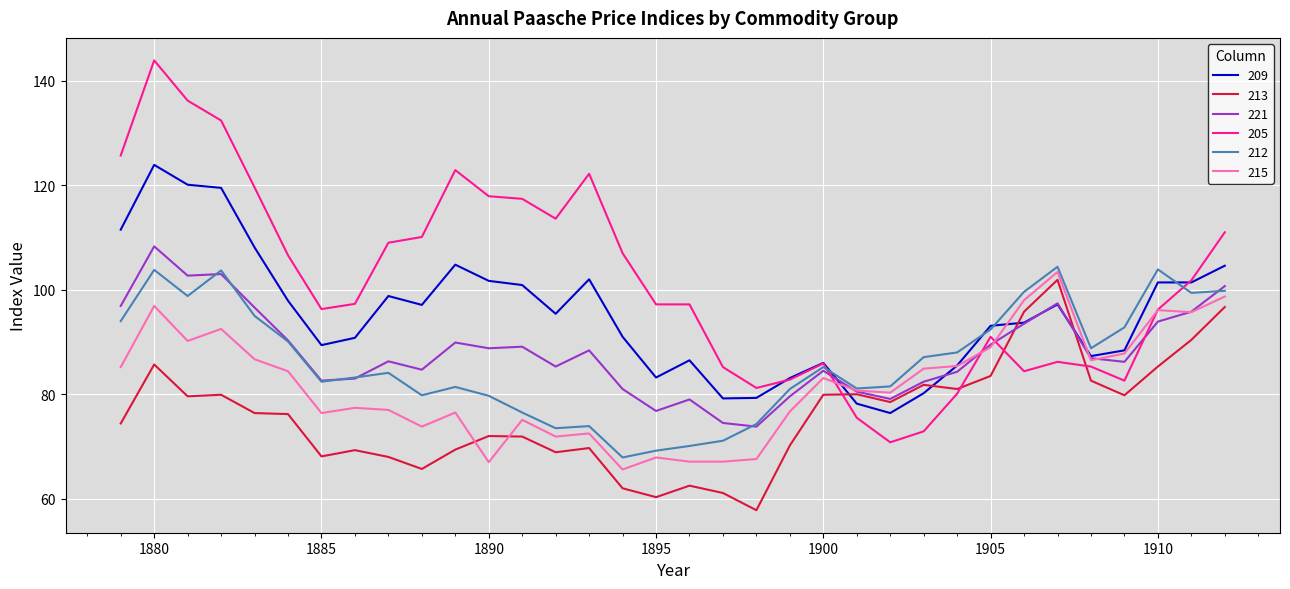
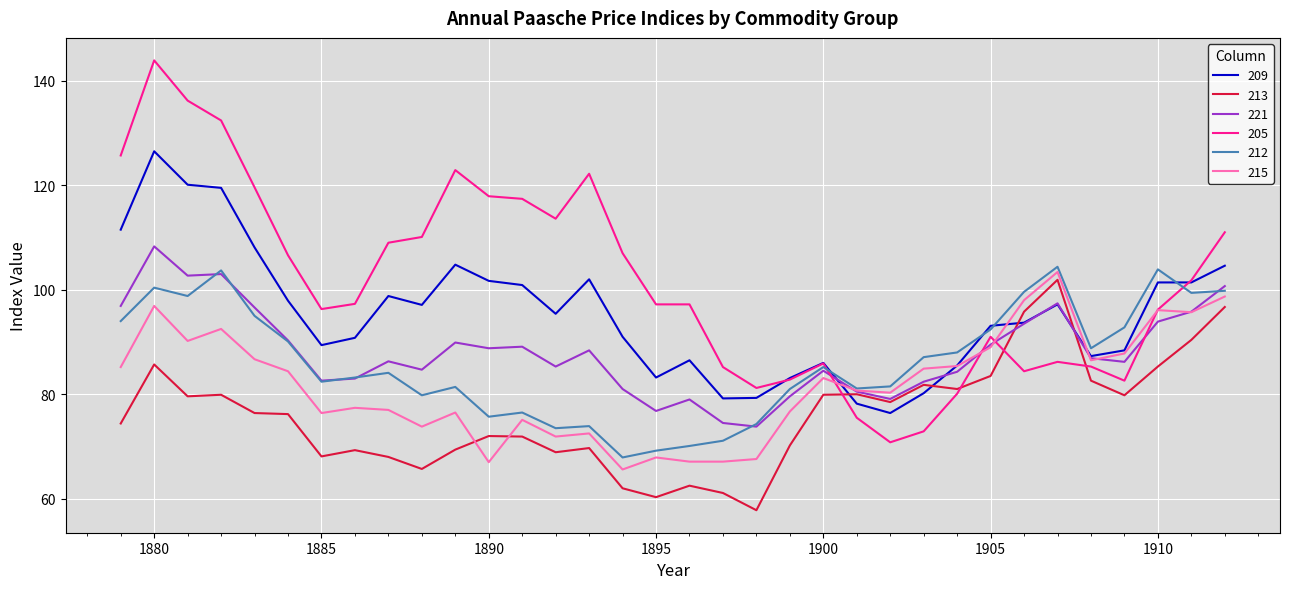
209, 1880: 124 -> 127
212, 1880: 104 -> 100
212, 1890: 80 -> 76
